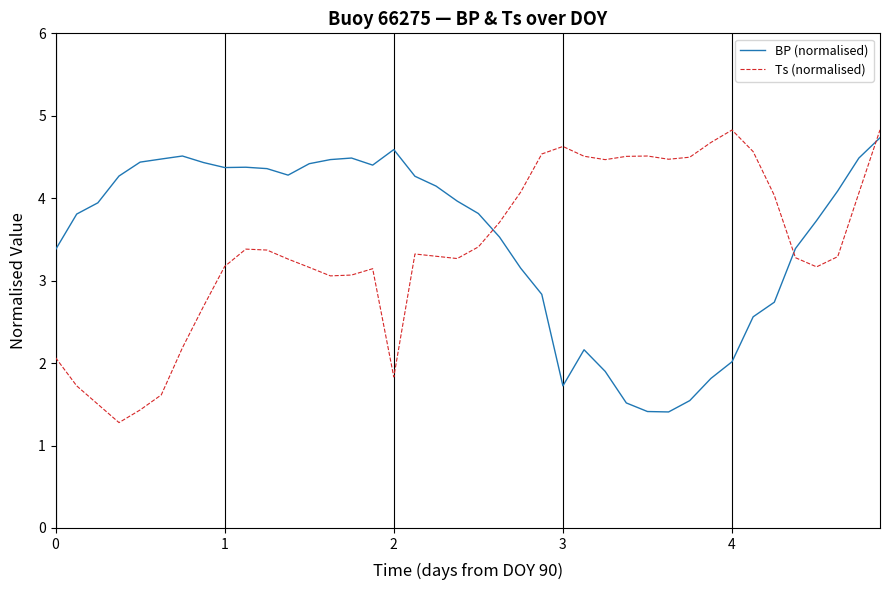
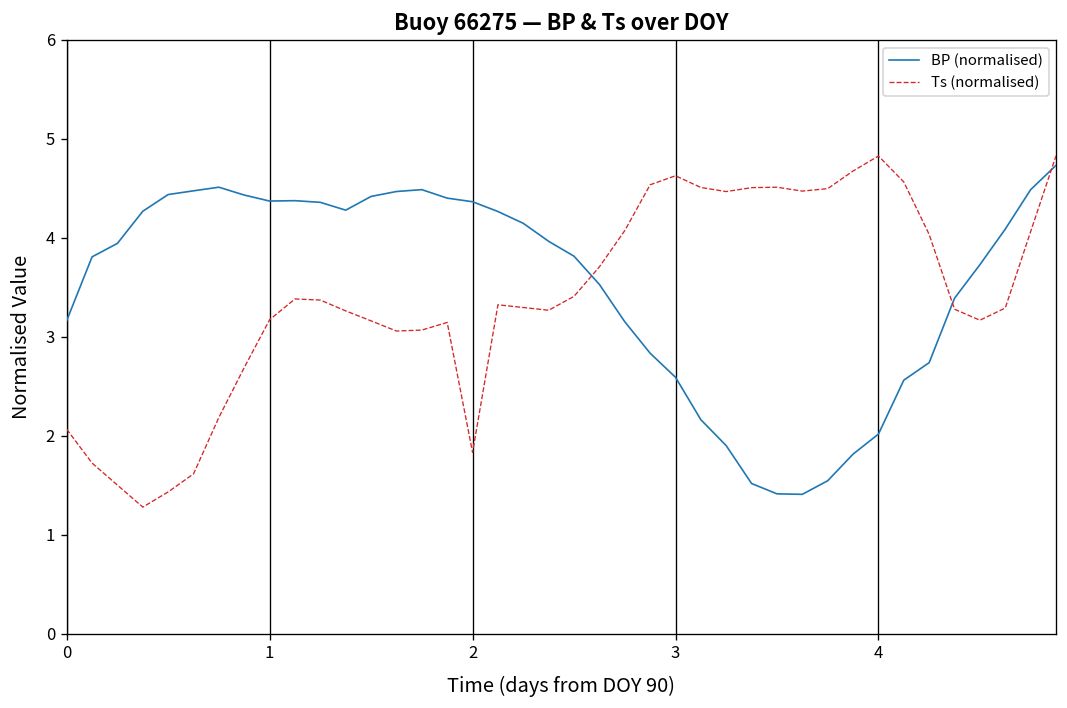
BP (normalised), 0: 3.4 -> 3.2
BP (normalised), 2: 4.6 -> 4.4
BP (normalised), 3: 1.7 -> 2.6
